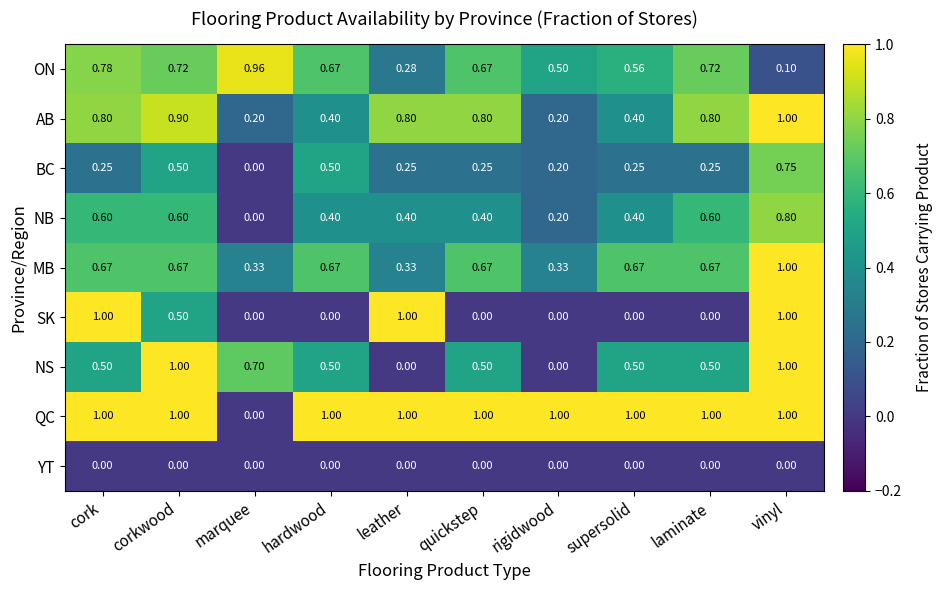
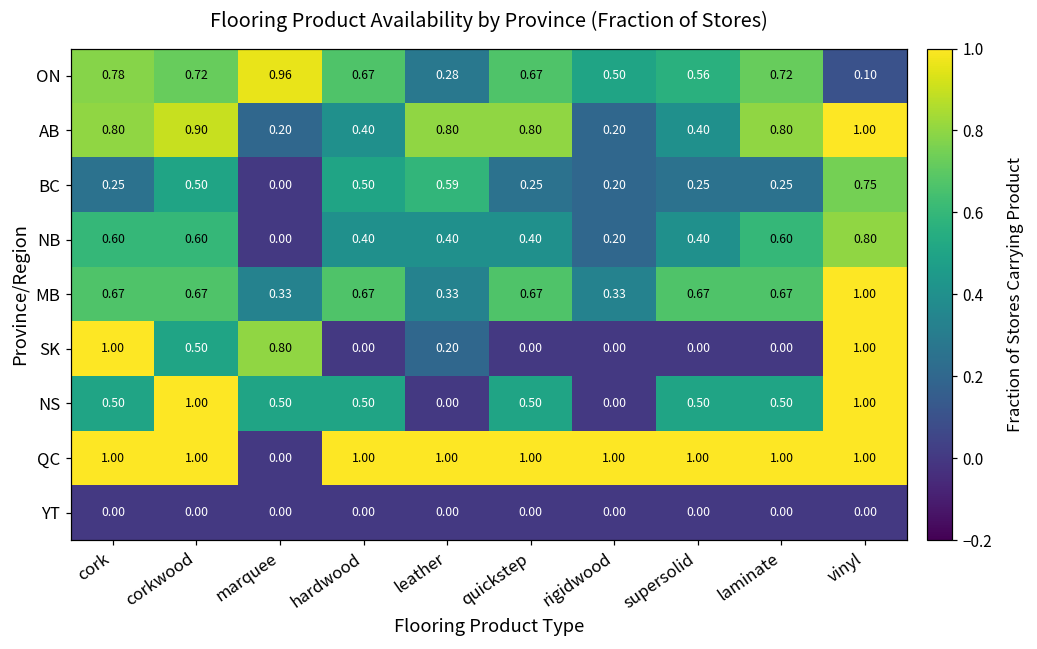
BC, leather: 0.25 -> 0.59
SK, marquee: 0.00 -> 0.80
SK, leather: 1.00 -> 0.20
NS, marquee: 0.70 -> 0.50
